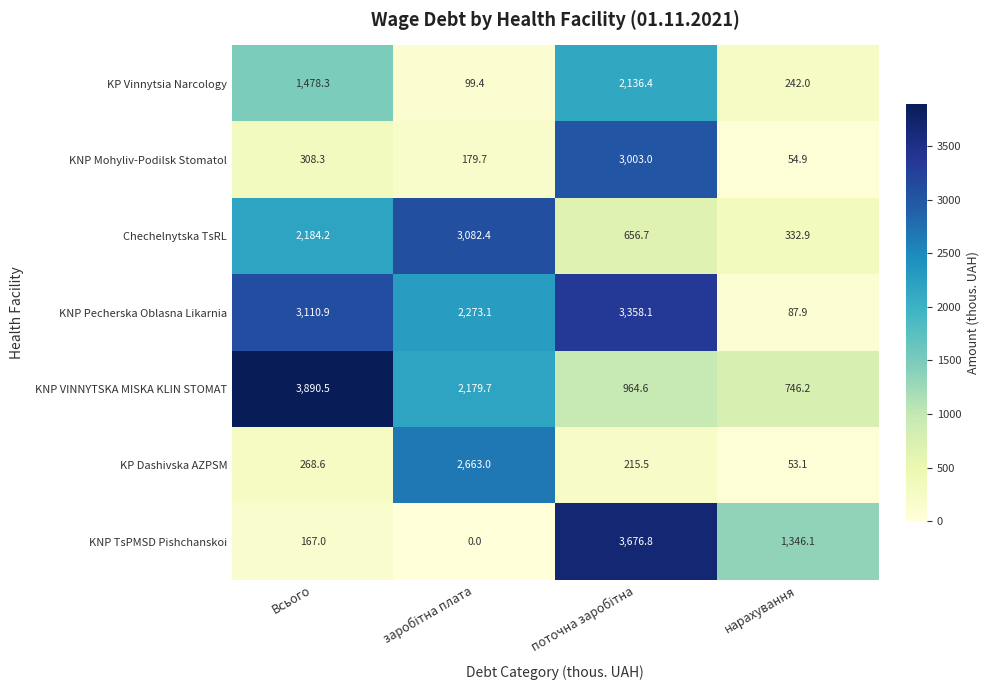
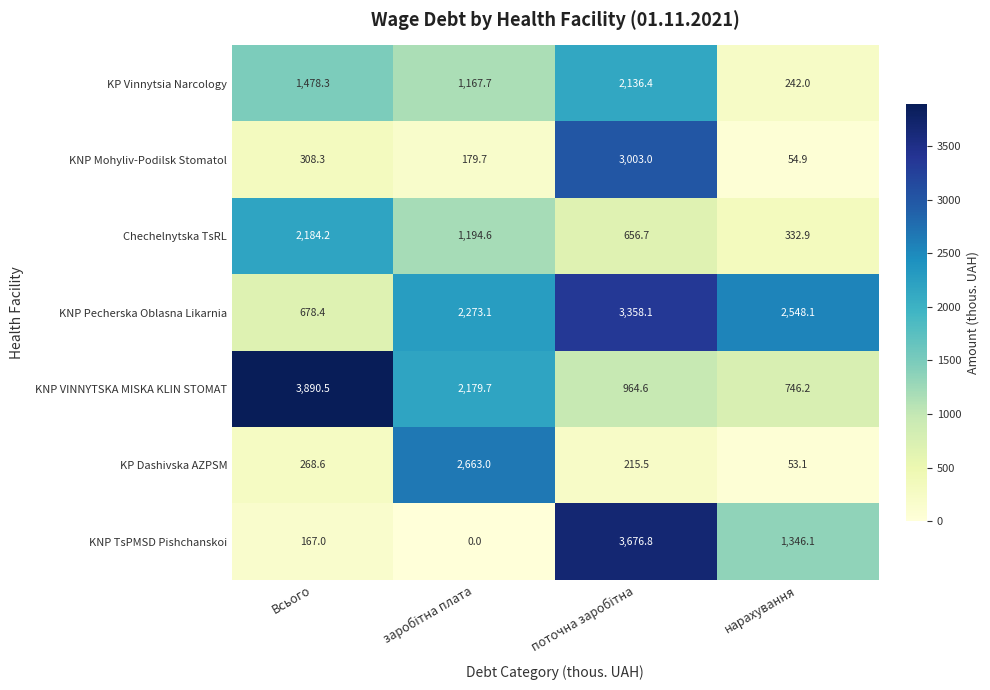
KP Vinnytsia Narcology, заробітна плата: 99.4 -> 1,167.7
Chechelnytska TsRL, заробітна плата: 3,082.4 -> 1,194.6
KNP Pecherska Oblasna Likarnia, Всього: 3,110.9 -> 678.4
KNP Pecherska Oblasna Likarnia, нарахування: 87.9 -> 2,548.1
